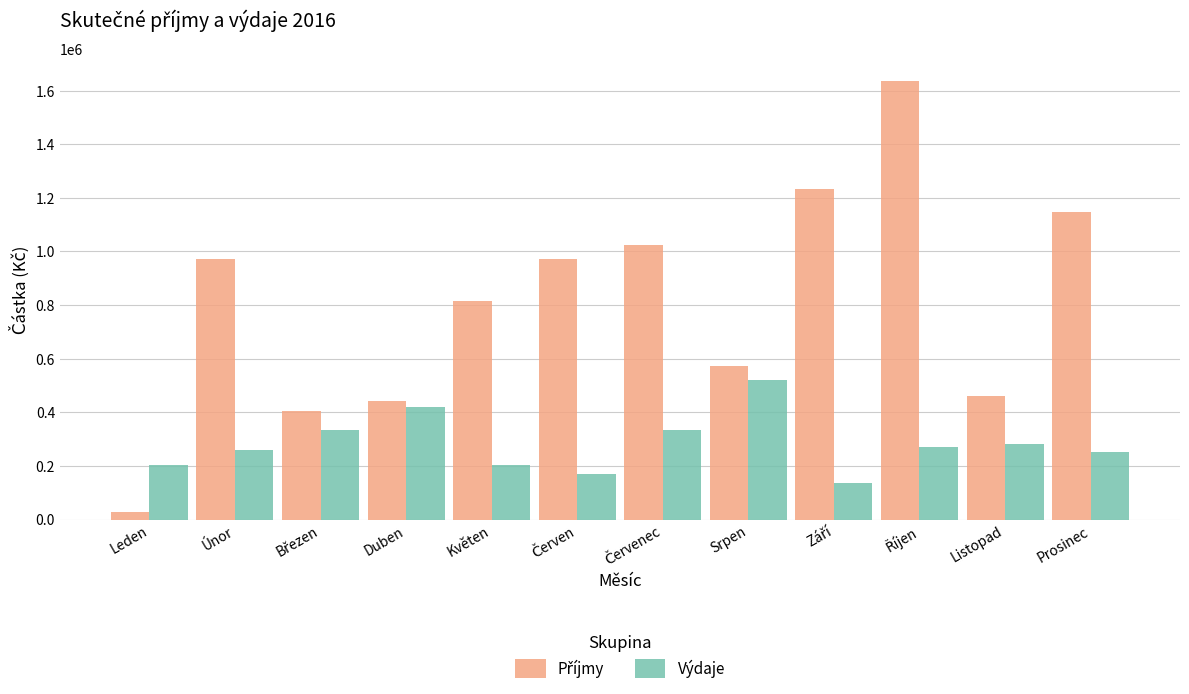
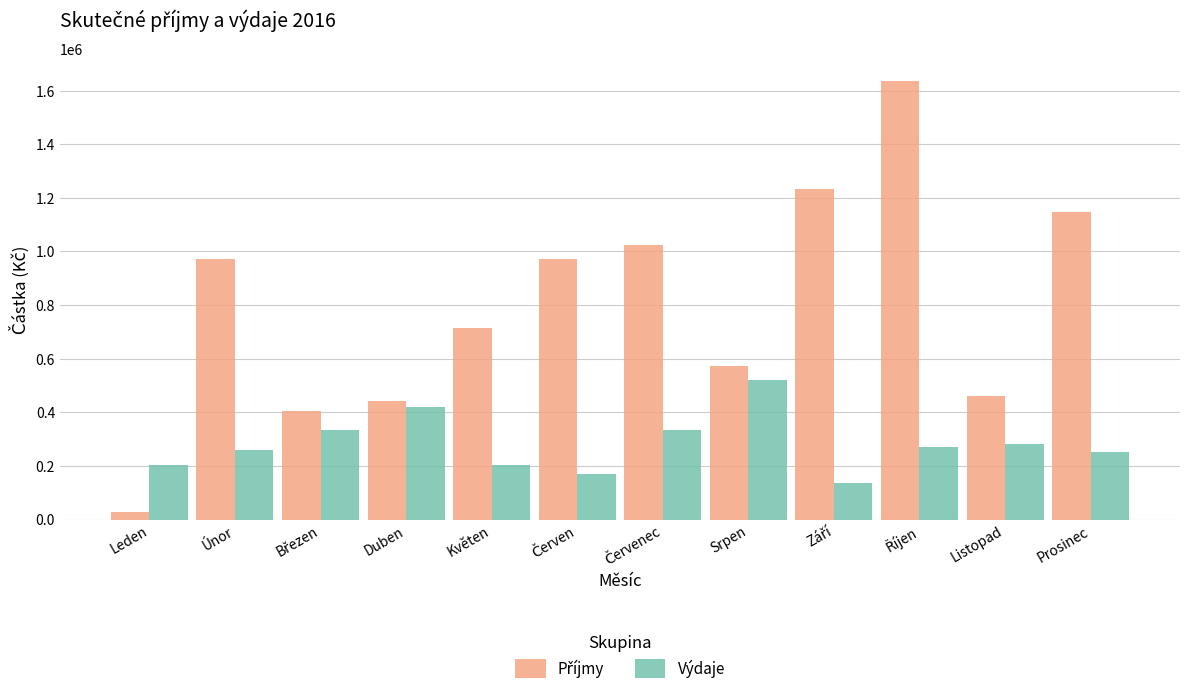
Příjmy, Květen: 810000 -> 710000
